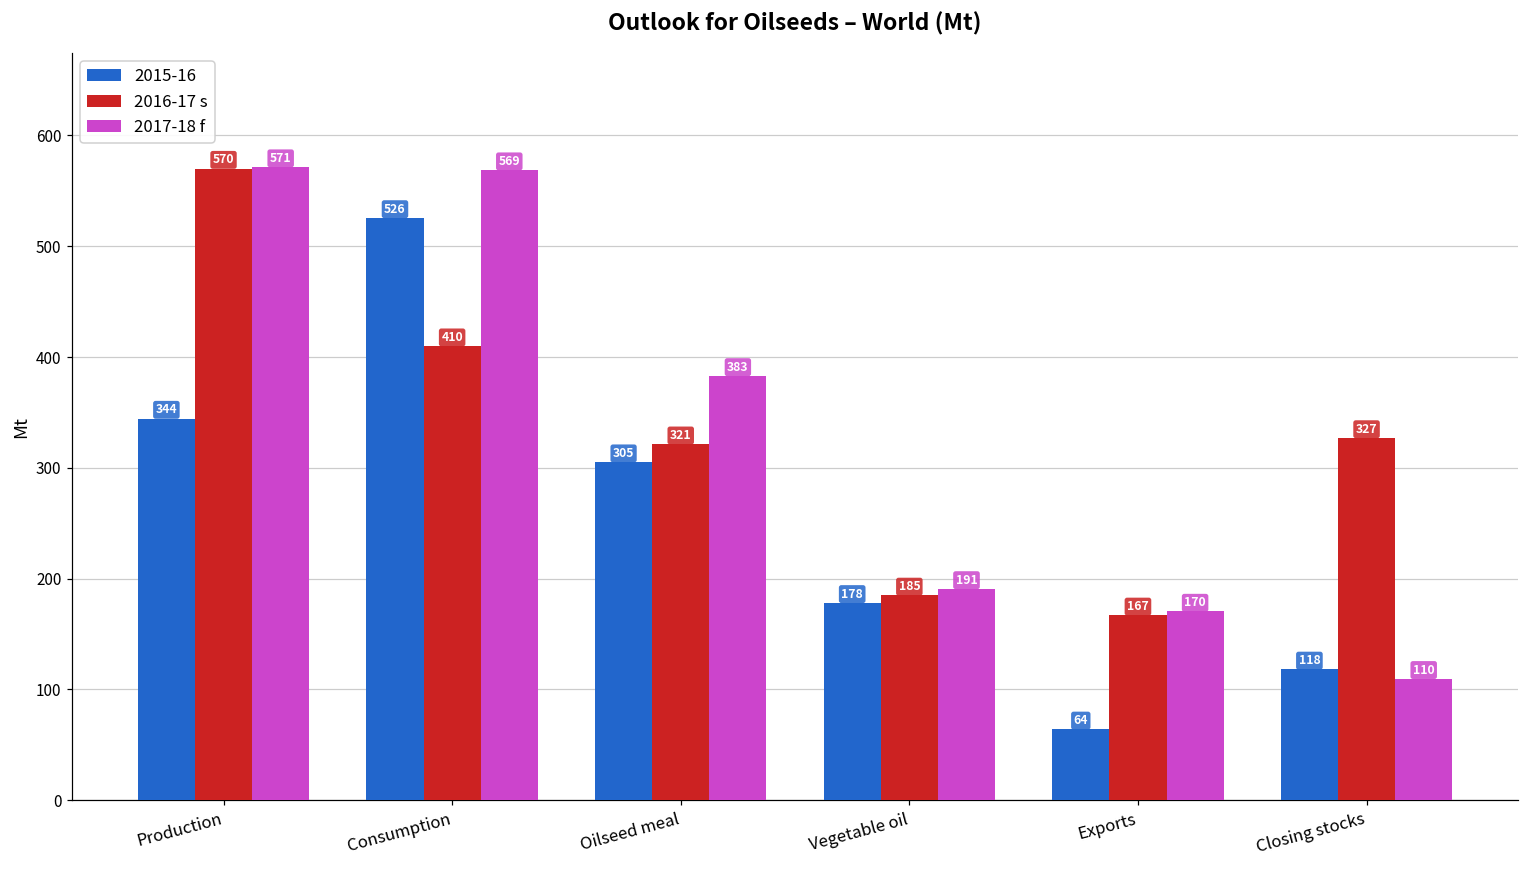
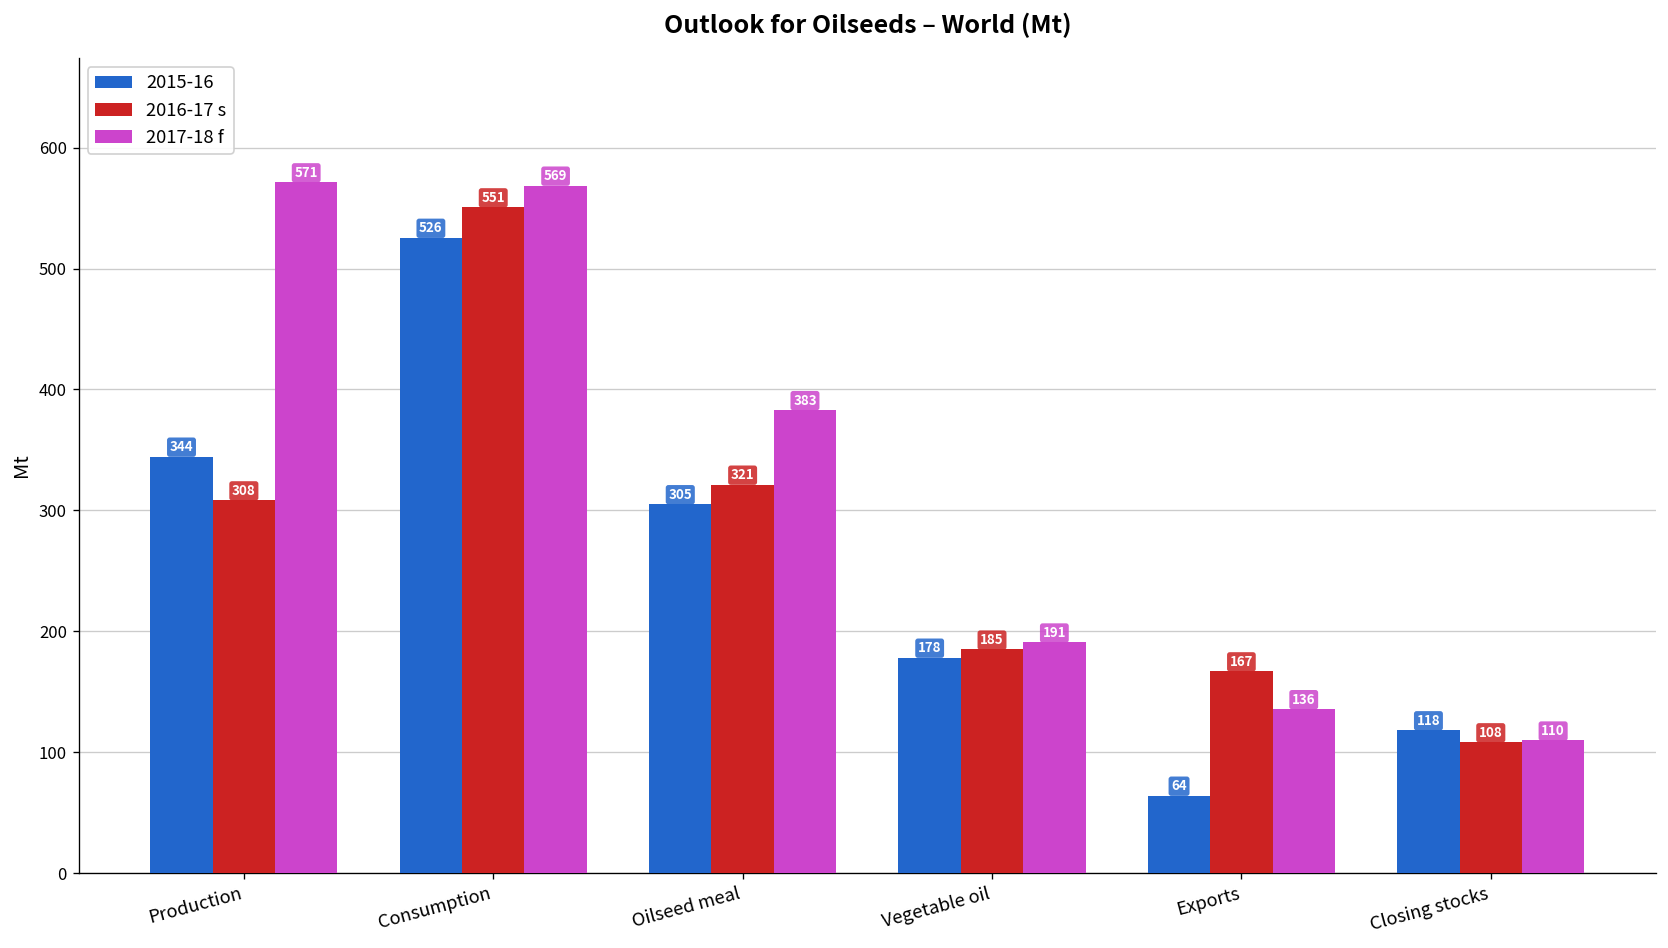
2016-17 s, Production: 570 -> 308
2016-17 s, Consumption: 410 -> 551
2017-18 f, Exports: 170 -> 136
2016-17 s, Closing stocks: 327 -> 108
